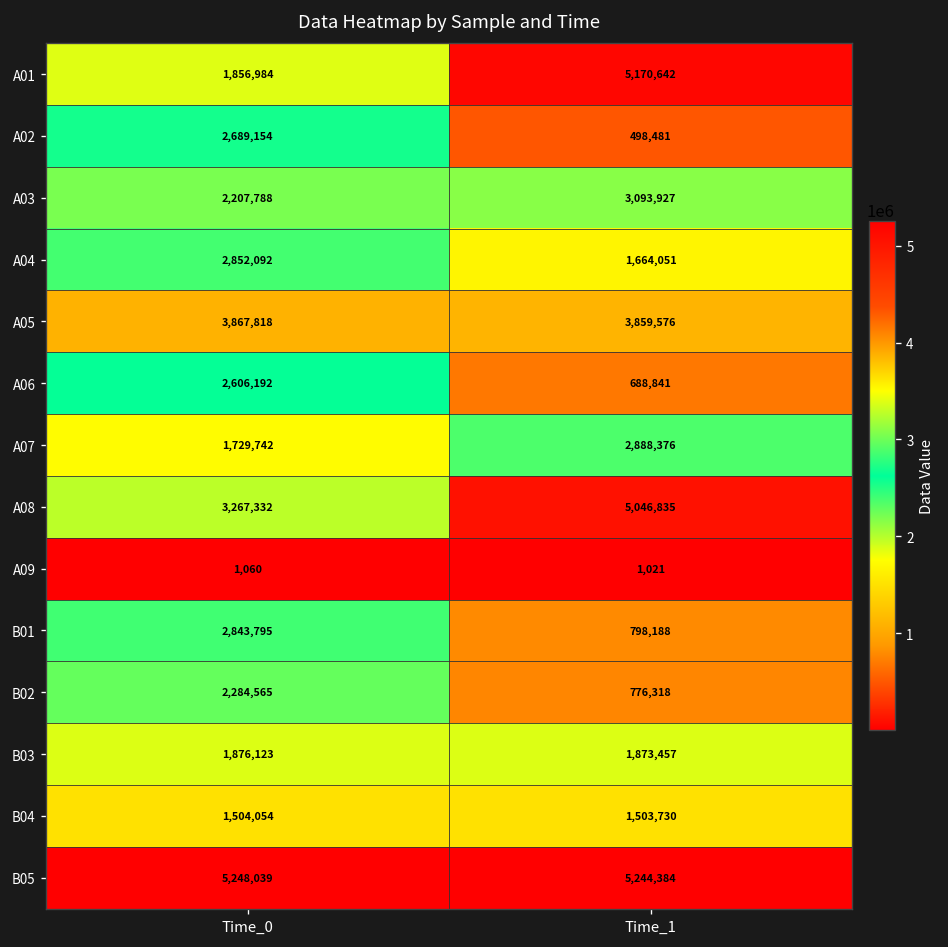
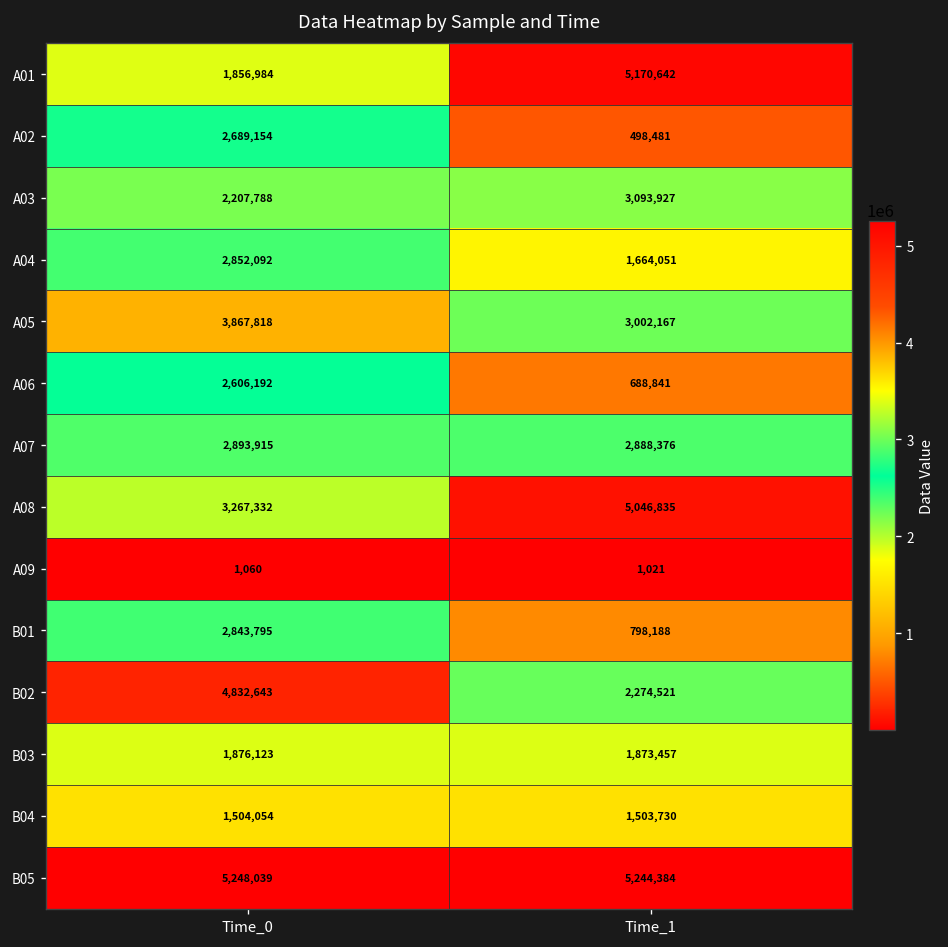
A05, Time_1: 3,859,576 -> 3,002,167
A07, Time_0: 1,729,742 -> 2,893,915
B02, Time_0: 2,284,565 -> 4,832,643
B02, Time_1: 776,318 -> 2,274,521
